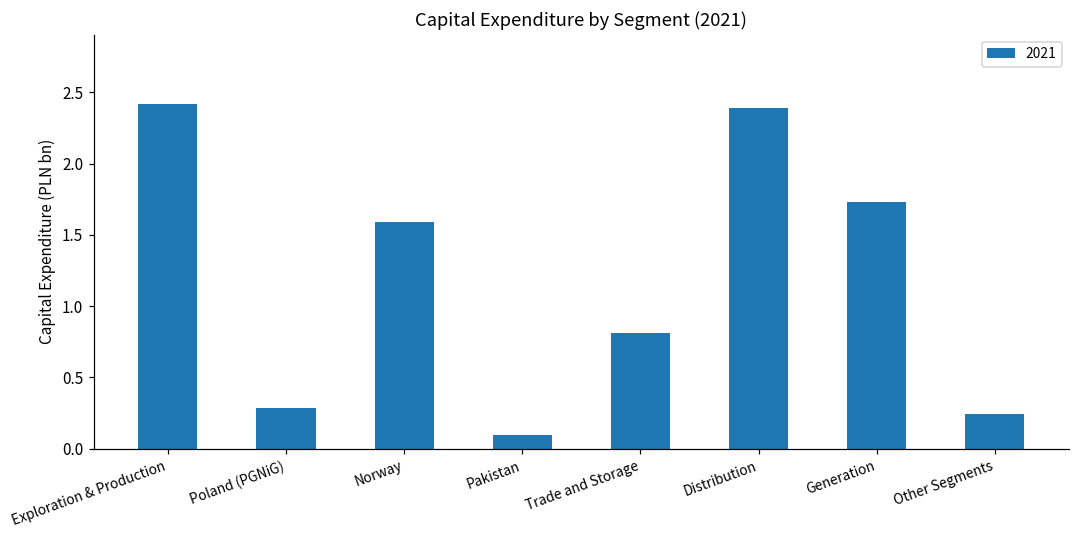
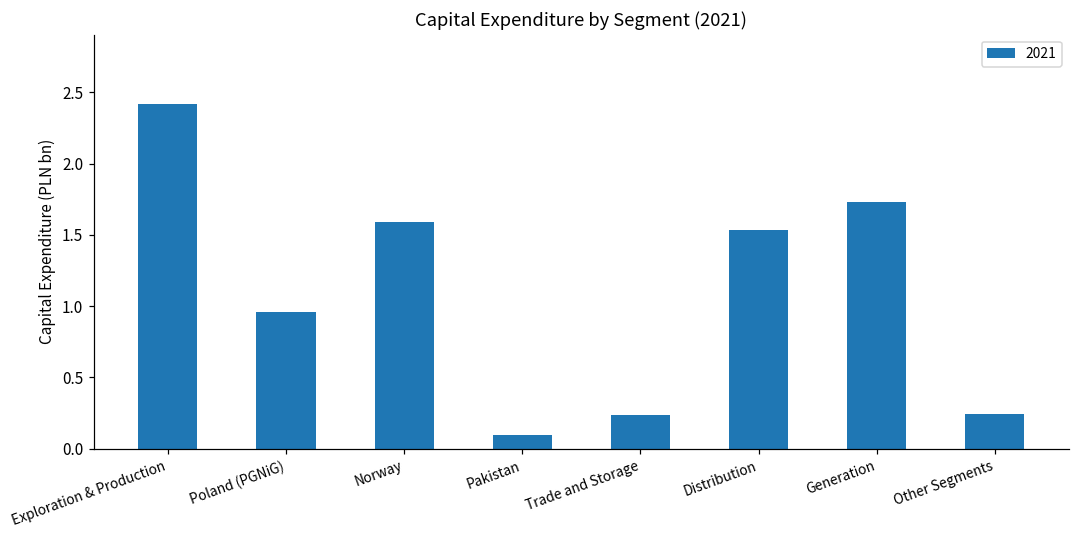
Poland (PGNiG): 0.28 -> 0.96
Trade and Storage: 0.81 -> 0.23
Distribution: 2.39 -> 1.53
